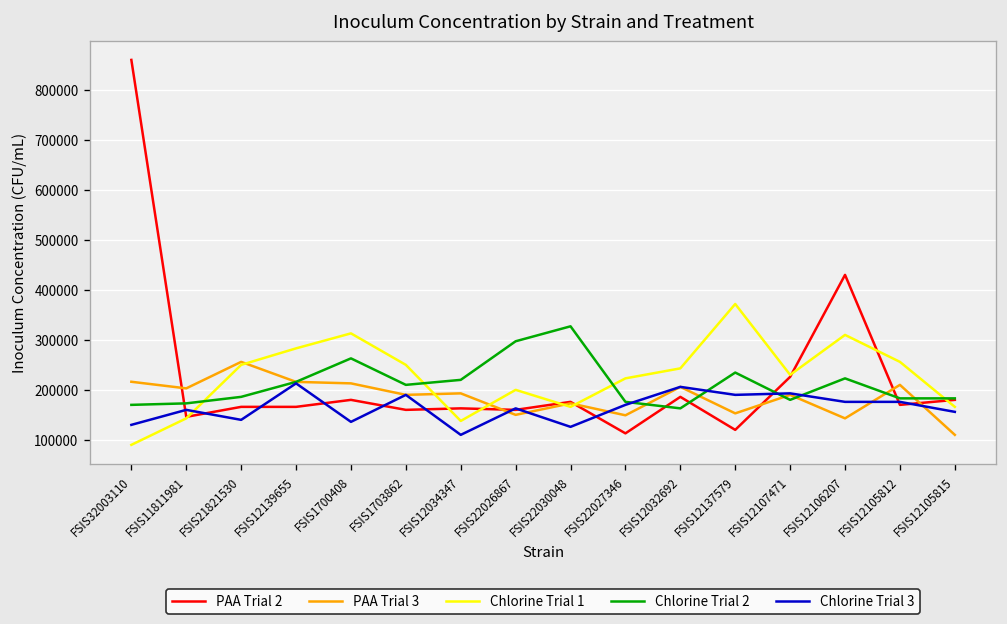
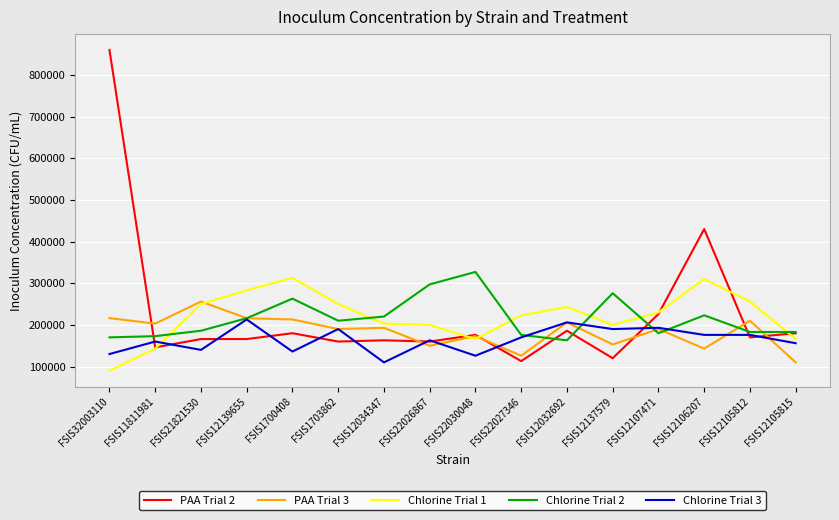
Chlorine Trial 1, FSIS12034347: 140000 -> 200000
PAA Trial 3, FSIS22027346: 150000 -> 130000
Chlorine Trial 1, FSIS12137579: 370000 -> 200000
Chlorine Trial 2, FSIS12137579: 230000 -> 280000
